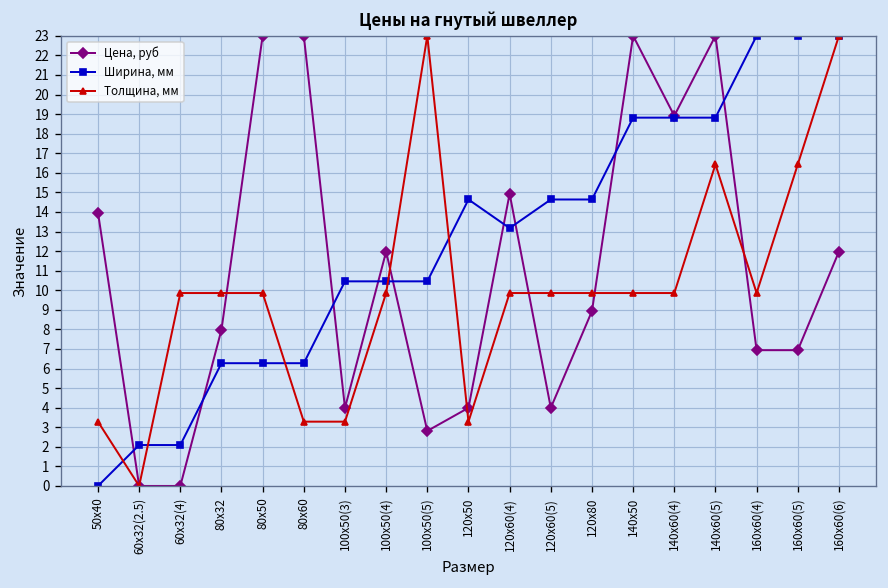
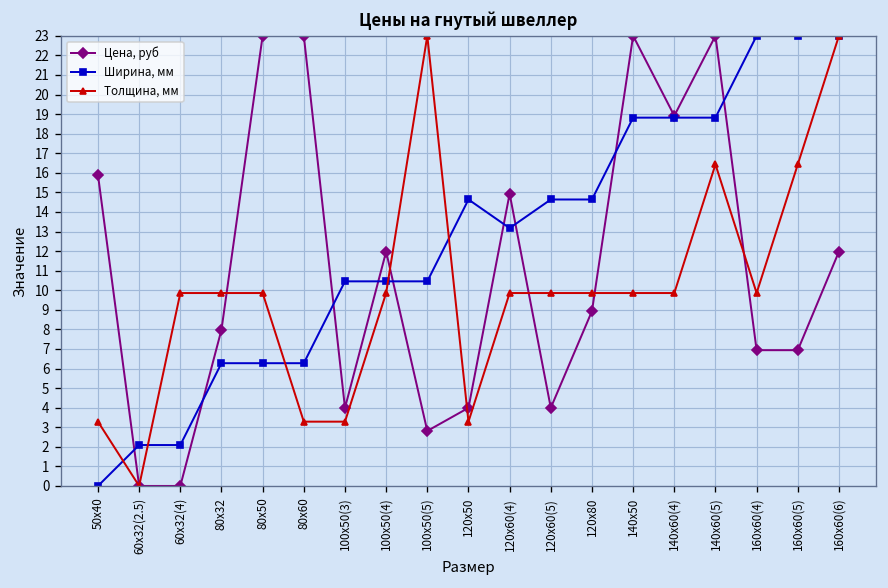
Цена, руб, 50x40: 14.0 -> 15.9
